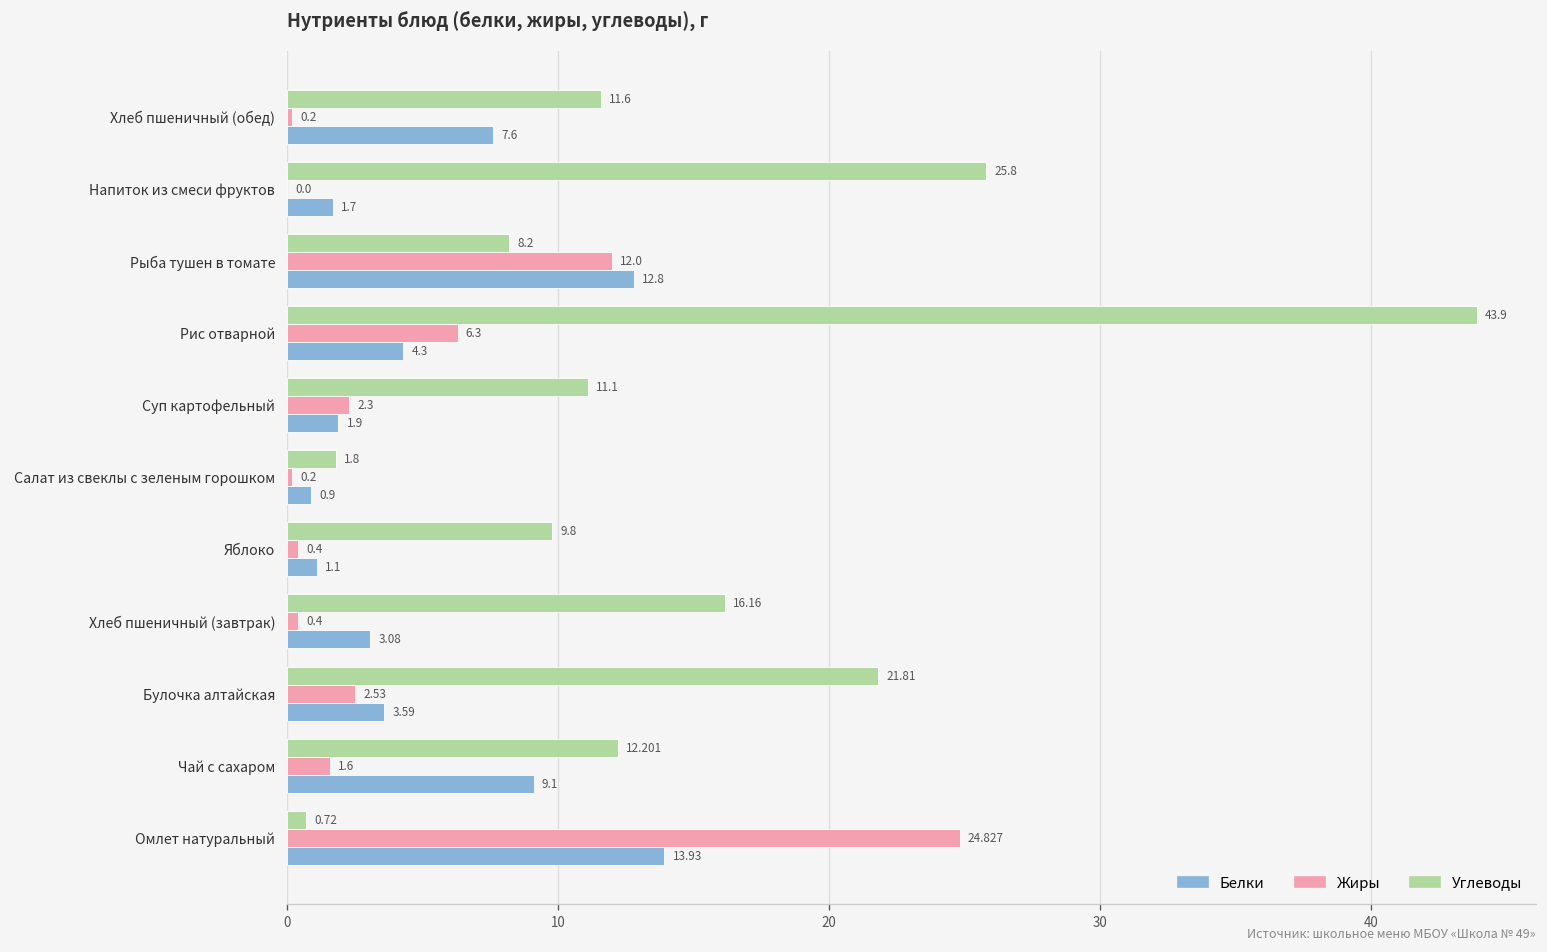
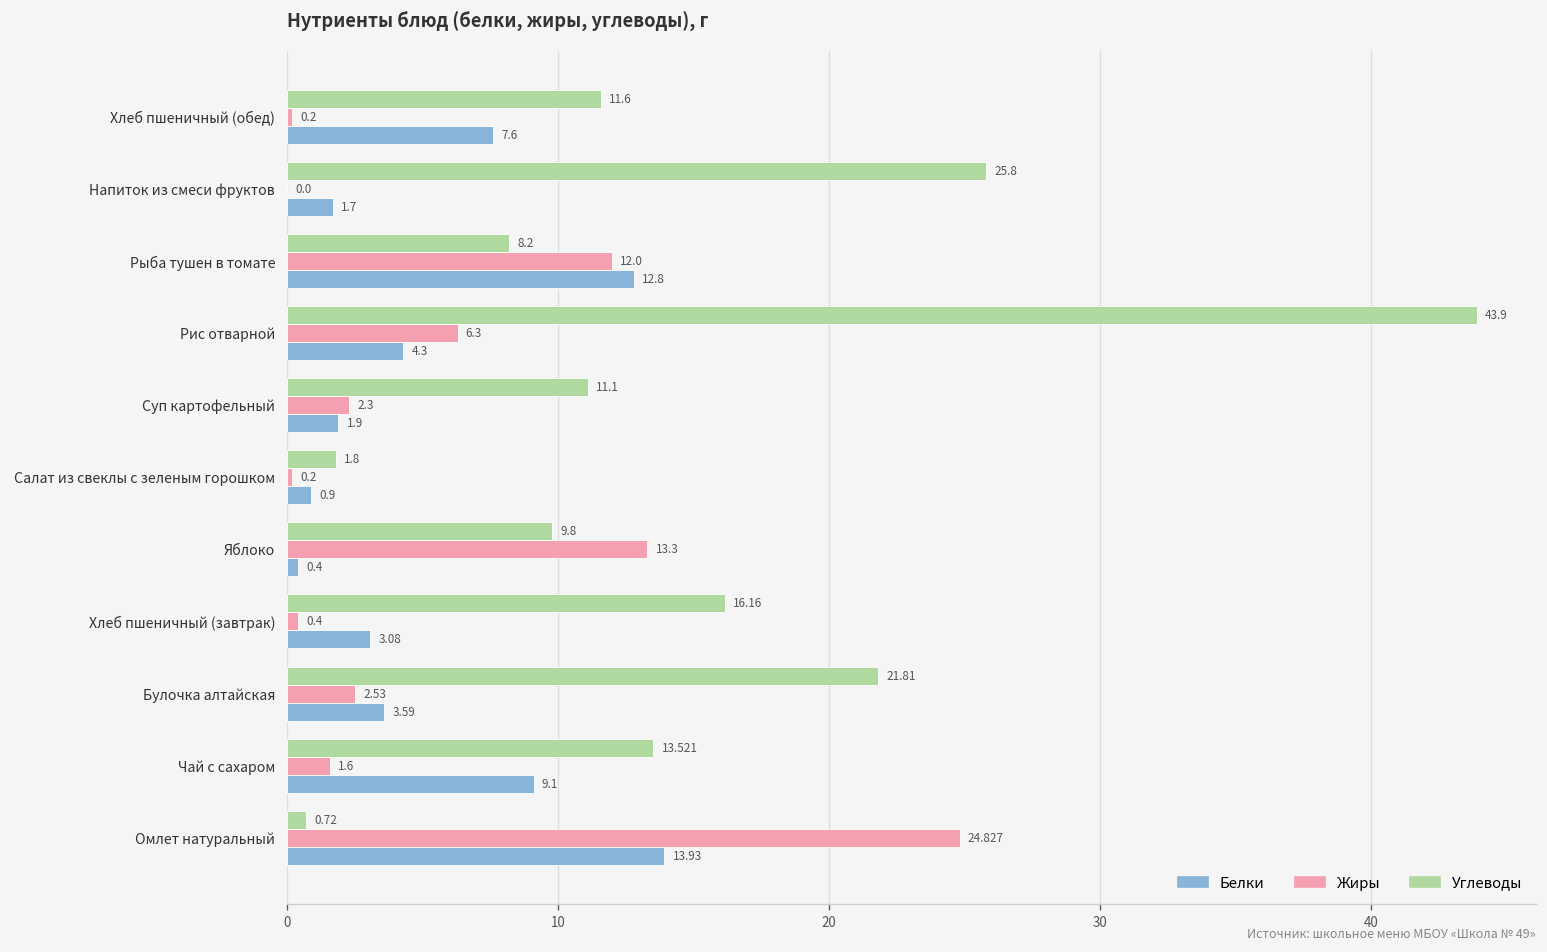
Жиры, Яблоко: 0.4 -> 13.3
Белки, Яблоко: 1.1 -> 0.4
Углеводы, Чай с сахаром: 12.201 -> 13.521
